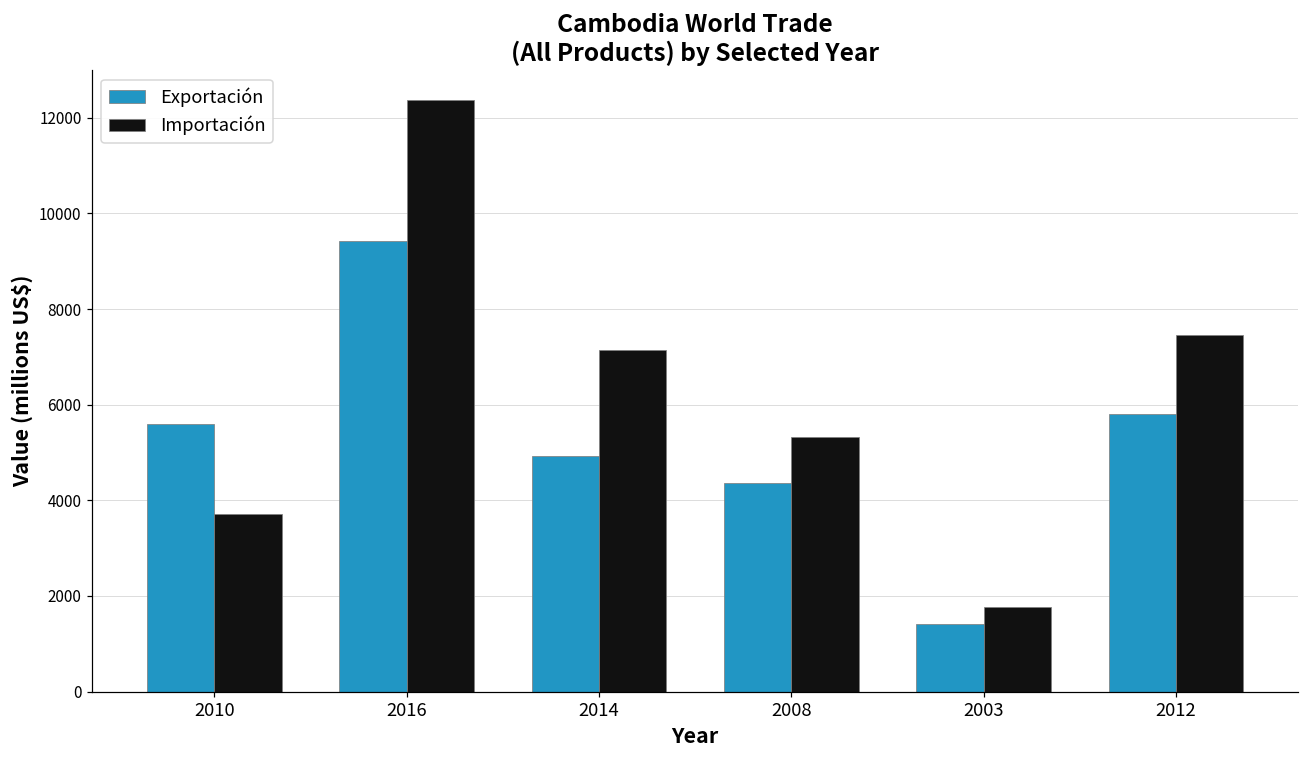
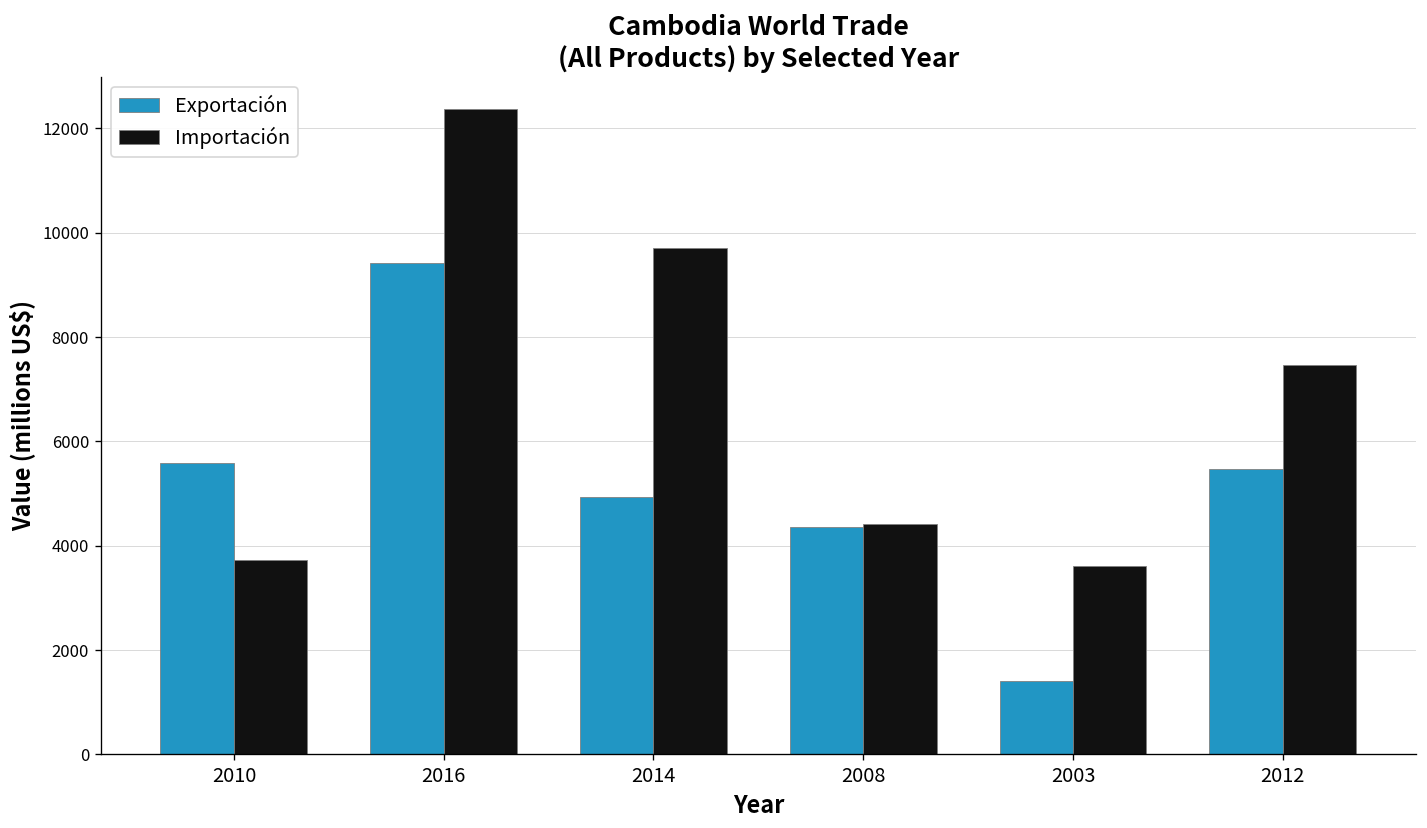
Importación, 2014: 7100 -> 9700
Importación, 2008: 5300 -> 4400
Importación, 2003: 1800 -> 3600
Exportación, 2012: 5800 -> 5500
